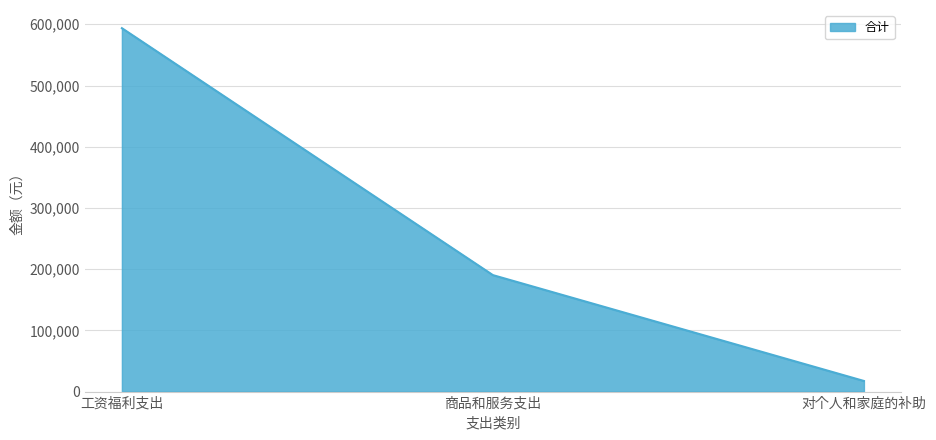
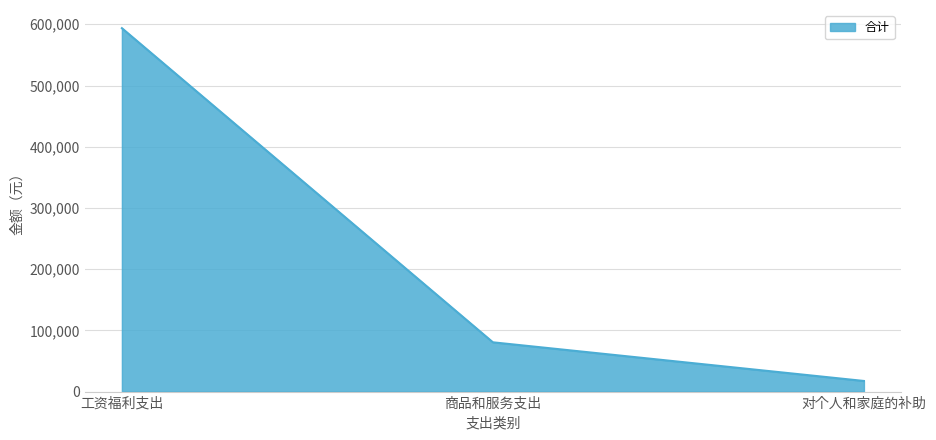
商品和服务支出: 190,000 -> 80,000
